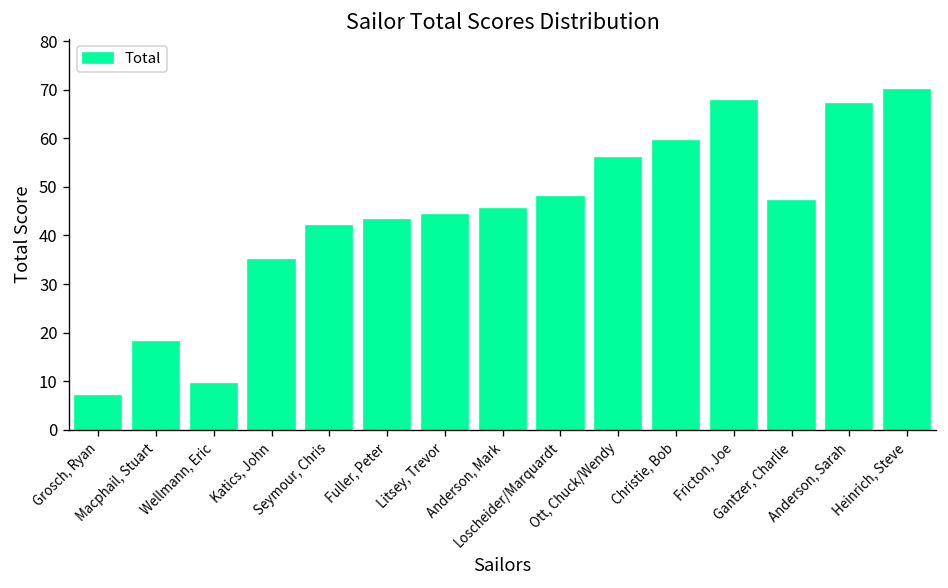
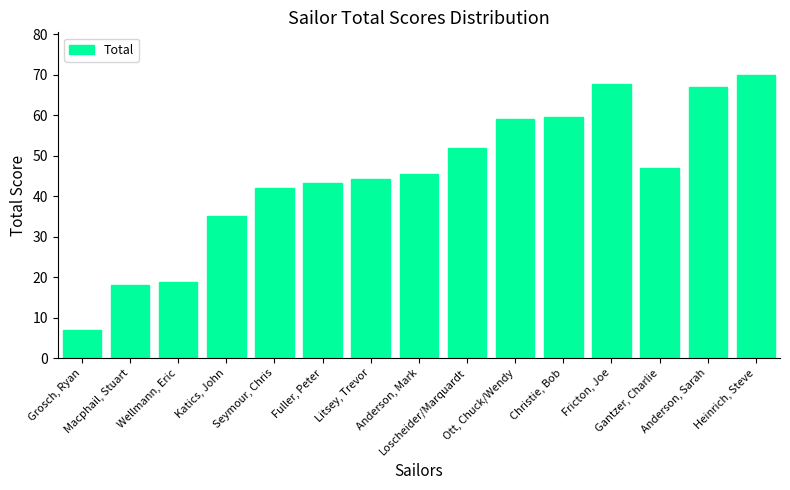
Wellmann, Eric: 10 -> 19
Loscheider/Marquardt: 48 -> 52
Ott, Chuck/Wendy: 56 -> 59
